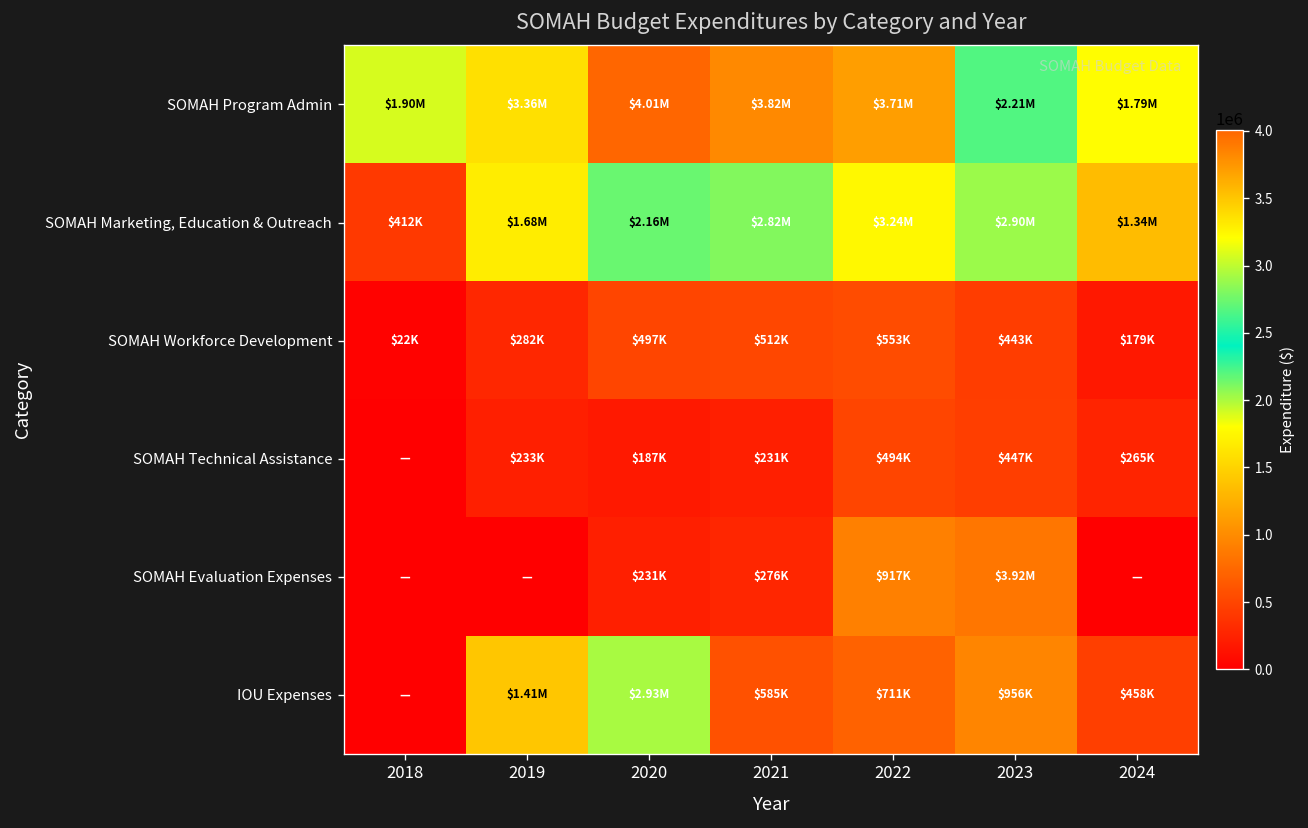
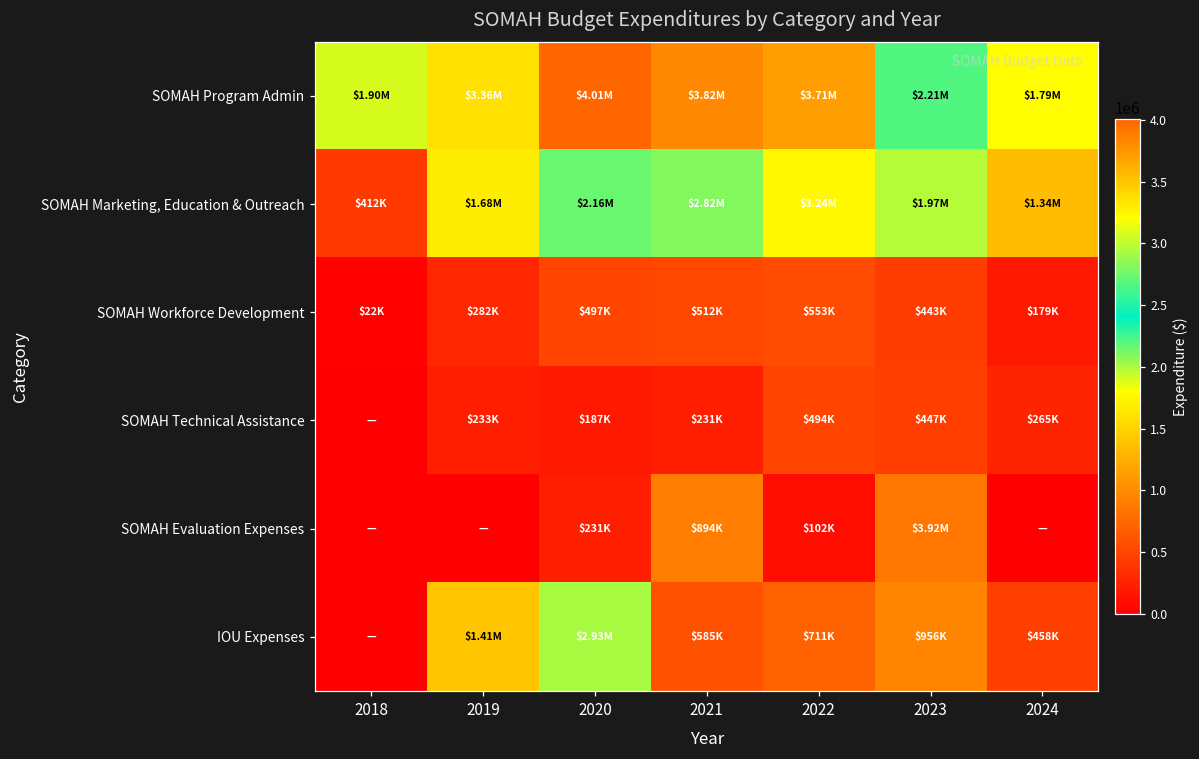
SOMAH Marketing, Education & Outreach, 2023: $2.90M -> $1.97M
SOMAH Evaluation Expenses, 2021: $276K -> $894K
SOMAH Evaluation Expenses, 2022: $917K -> $102K
